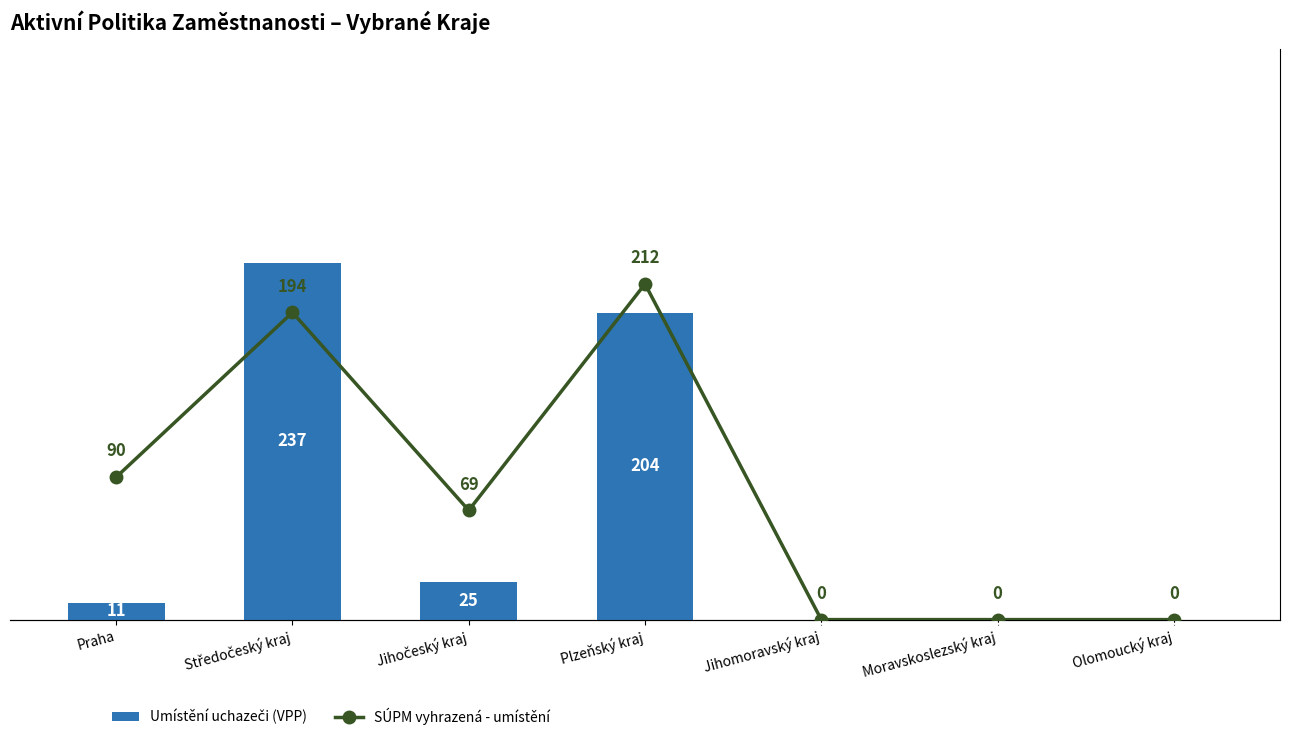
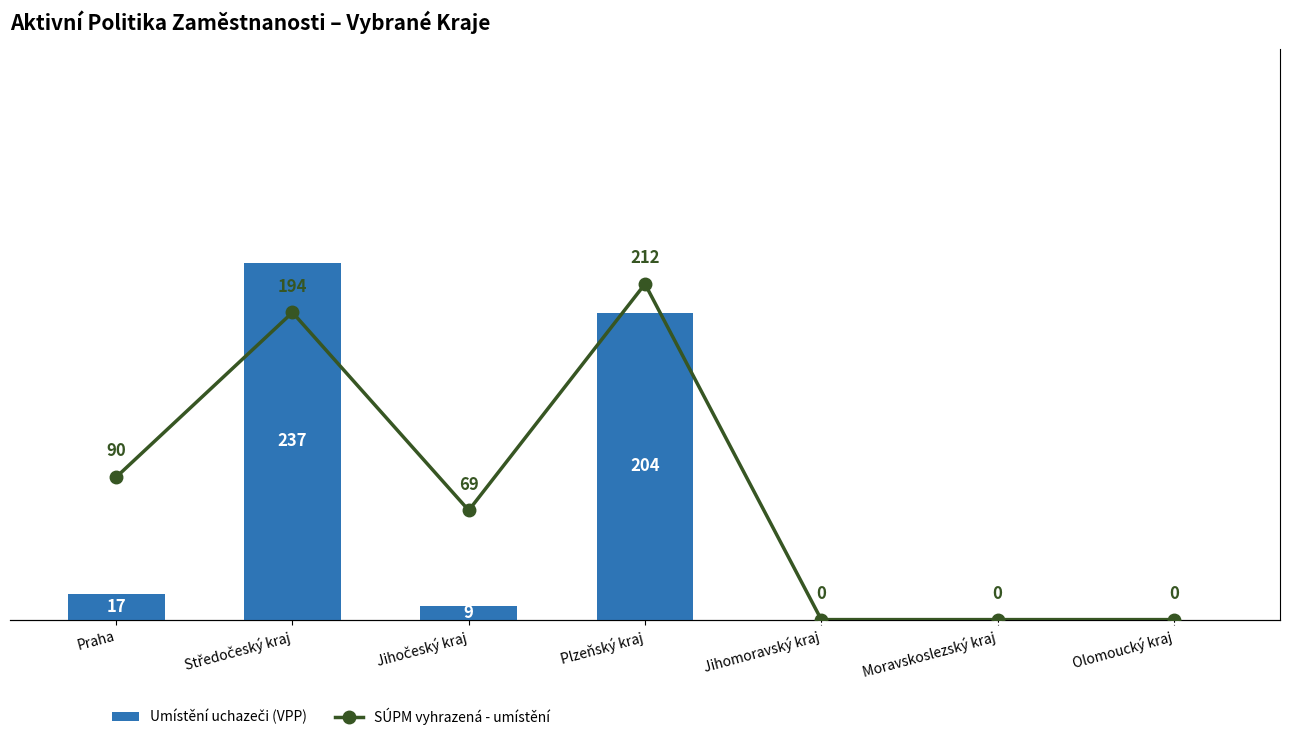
Umístění uchazeči (VPP), Praha: 11 -> 17
Umístění uchazeči (VPP), Jihočeský kraj: 25 -> 9
